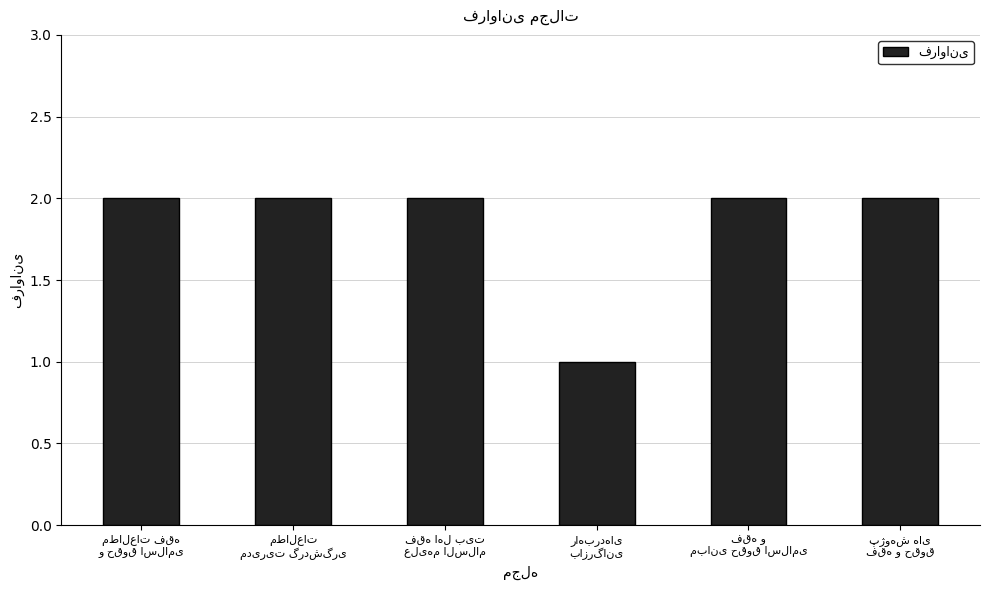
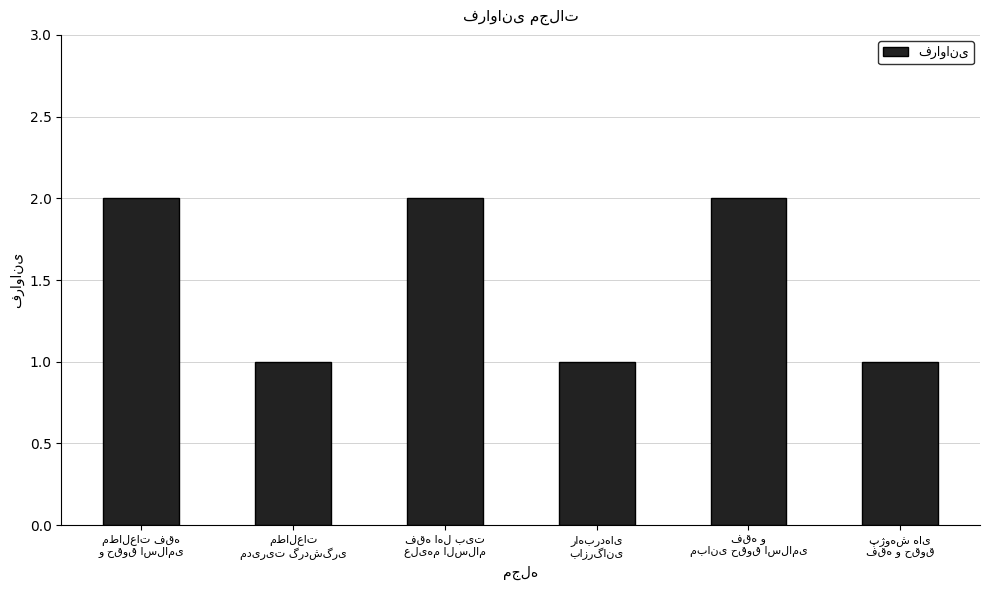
مطالعات مدیریت گردشگری: 2 -> 1
پژوهش های فقه و حقوق: 2 -> 1
